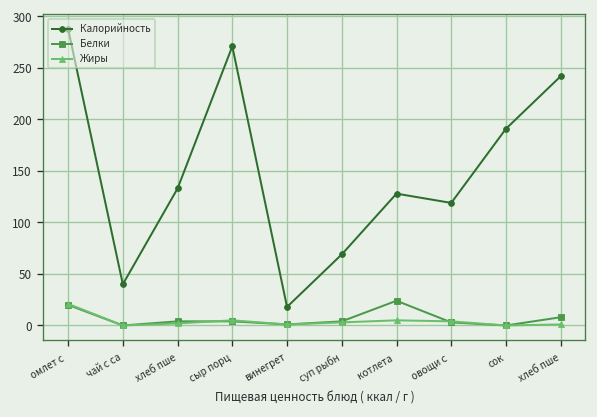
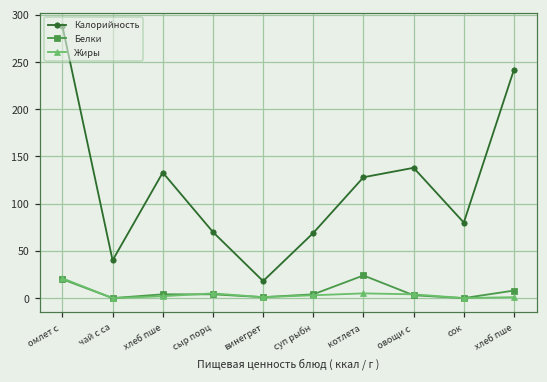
Калорийность, сыр порц: 270 -> 70
Калорийность, овощи с: 120 -> 140
Калорийность, сок: 190 -> 80
